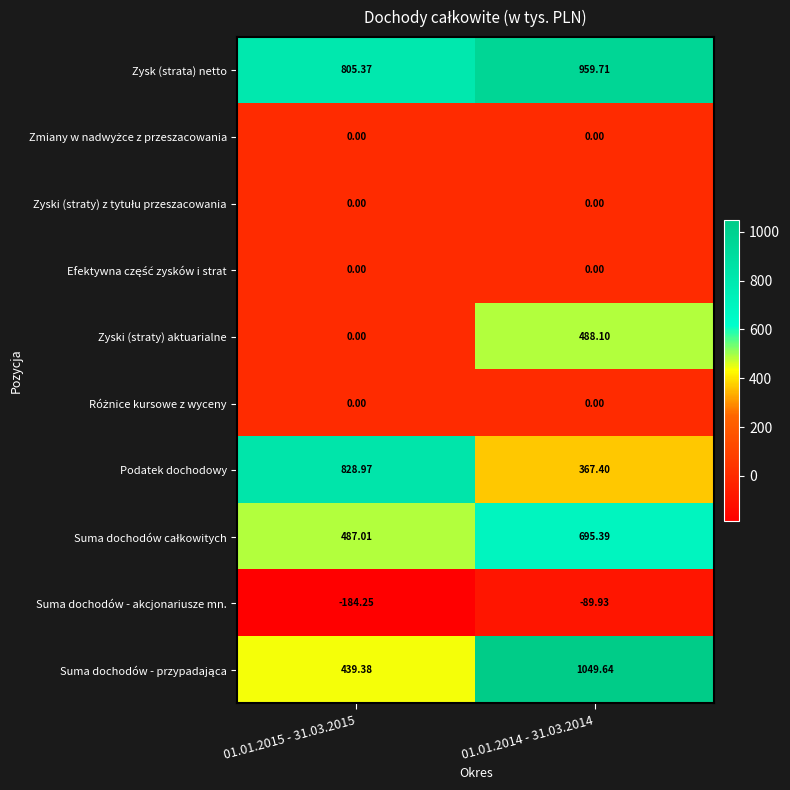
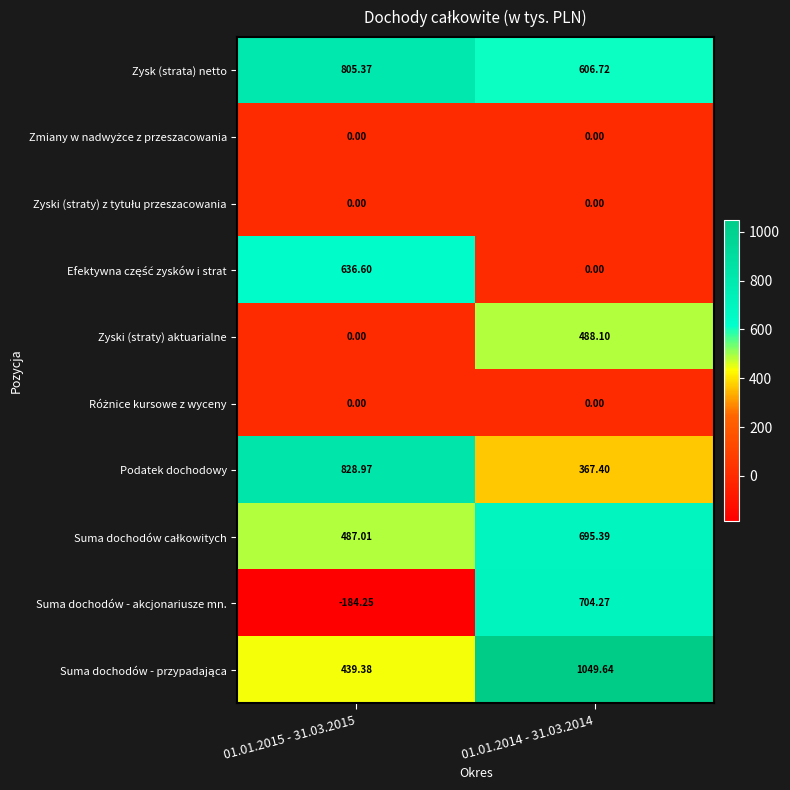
Zysk (strata) netto, 01.01.2014 - 31.03.2014: 959.71 -> 606.72
Efektywna część zysków i strat, 01.01.2015 - 31.03.2015: 0.00 -> 636.60
Suma dochodów - akcjonariusze mn., 01.01.2014 - 31.03.2014: -89.93 -> 704.27
